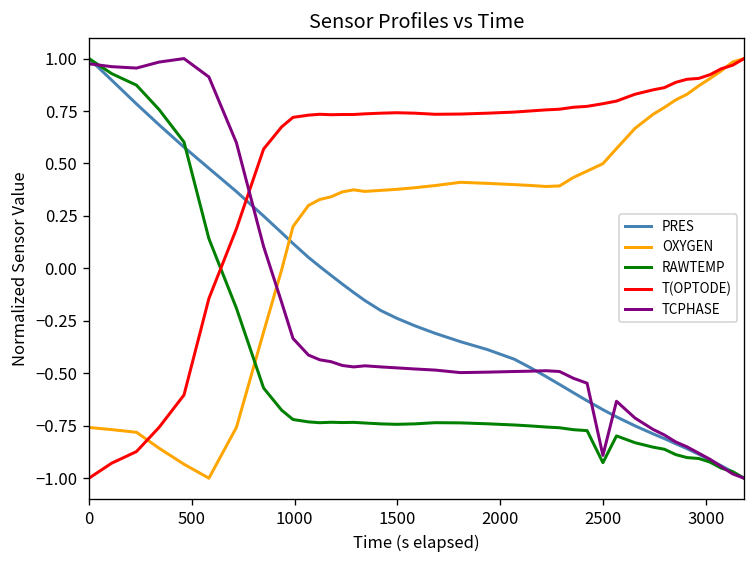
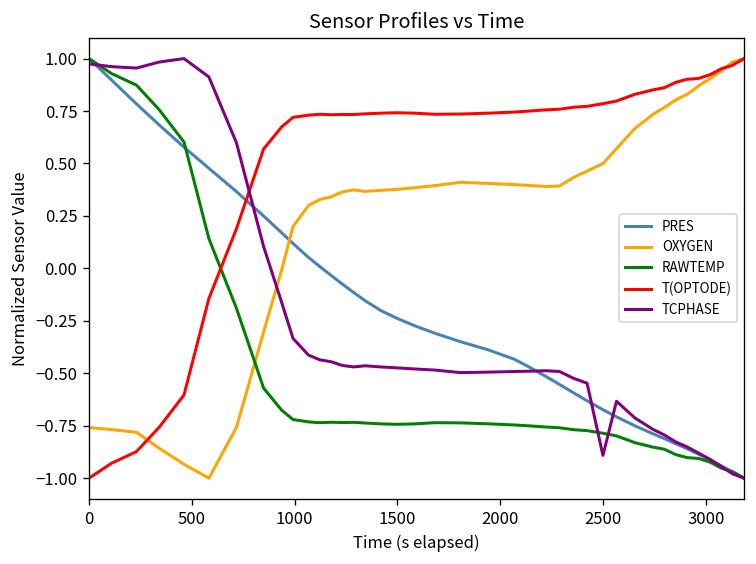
RAWTEMP, 2500: -0.93 -> -0.79
